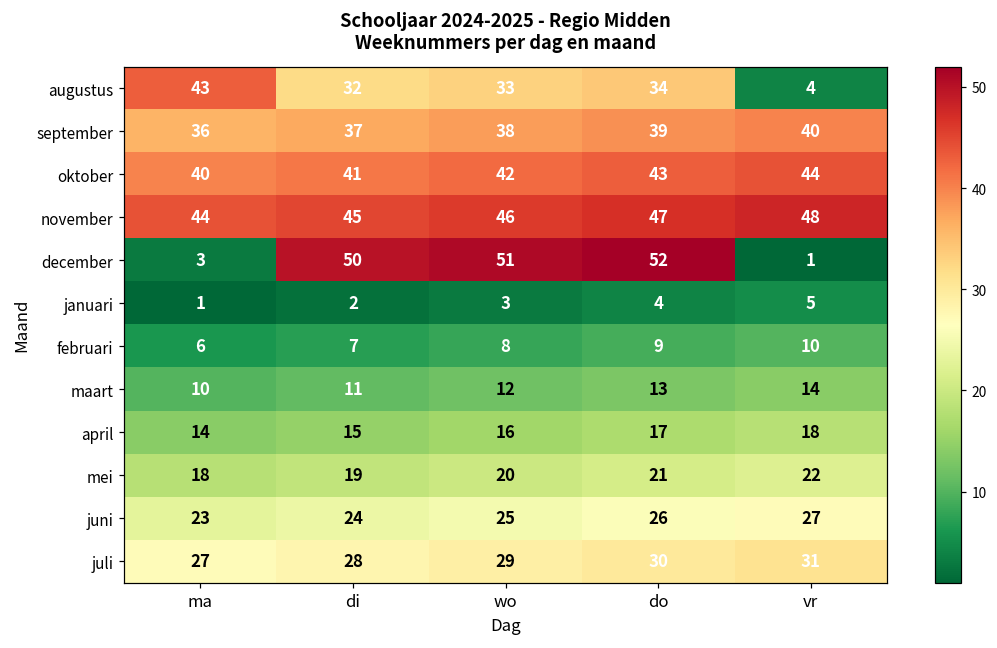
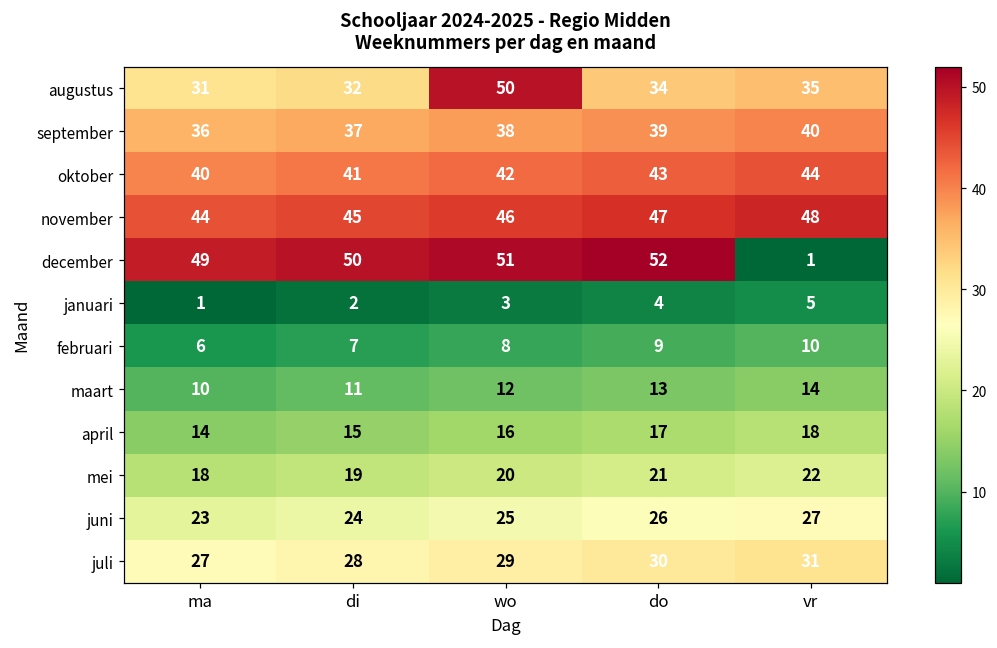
augustus, ma: 43 -> 31
augustus, wo: 33 -> 50
augustus, vr: 4 -> 35
december, ma: 3 -> 49
